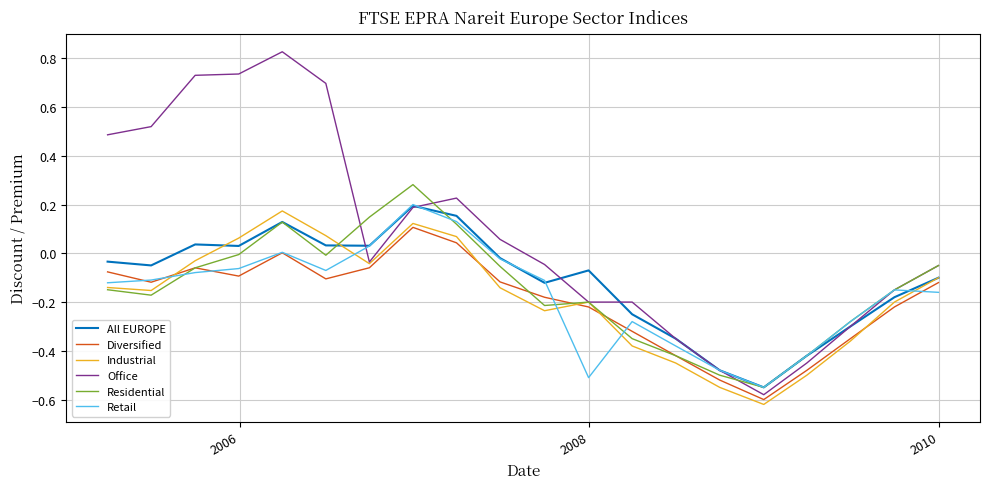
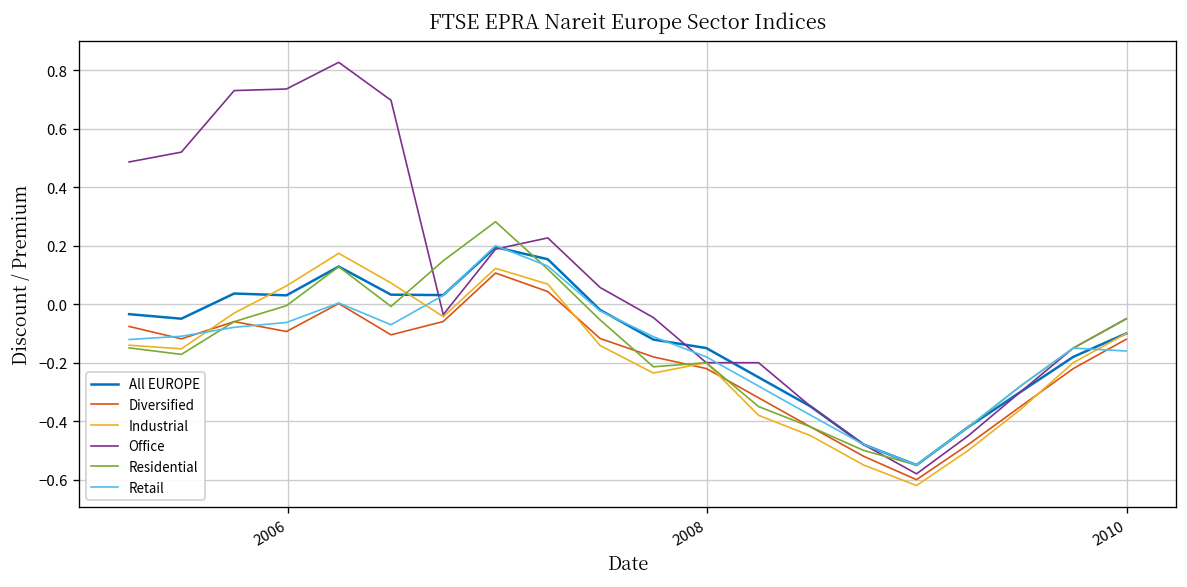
All EUROPE, 2008: -0.07 -> -0.15
Retail, 2008: -0.51 -> -0.18
